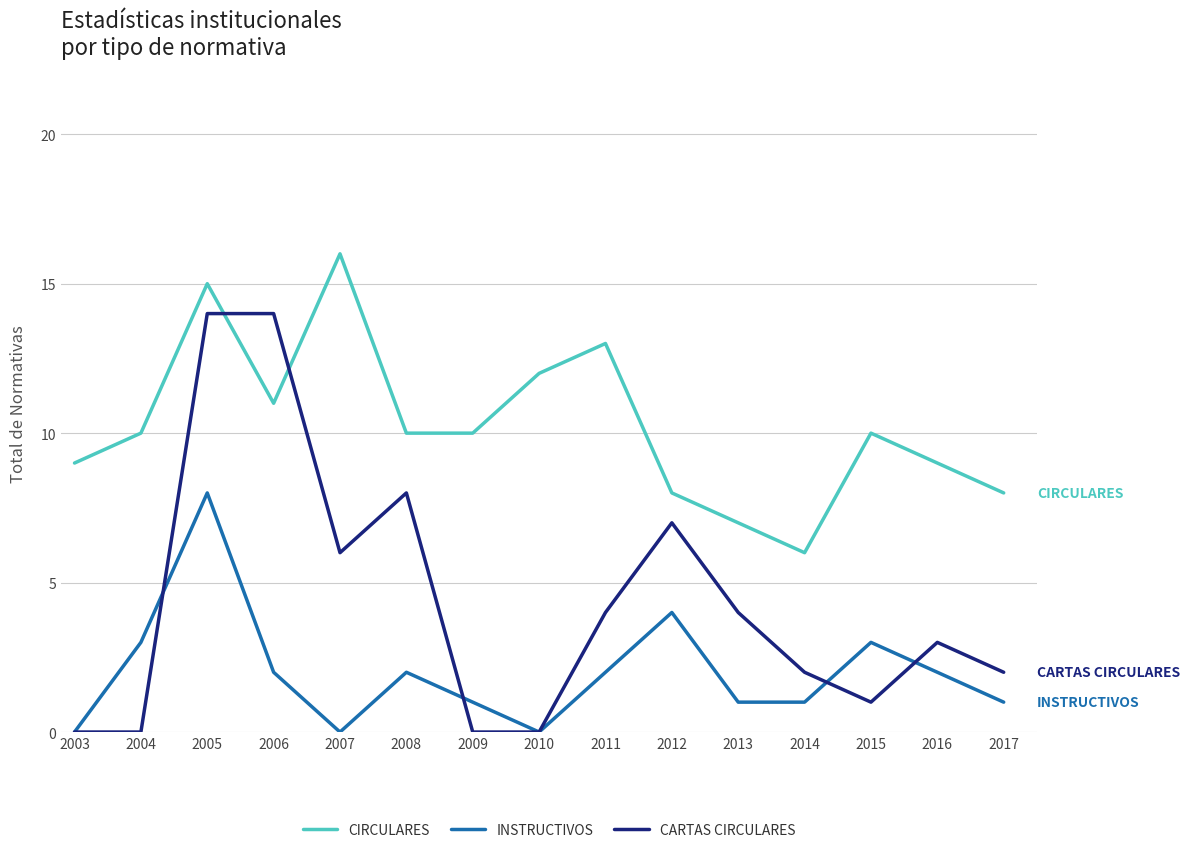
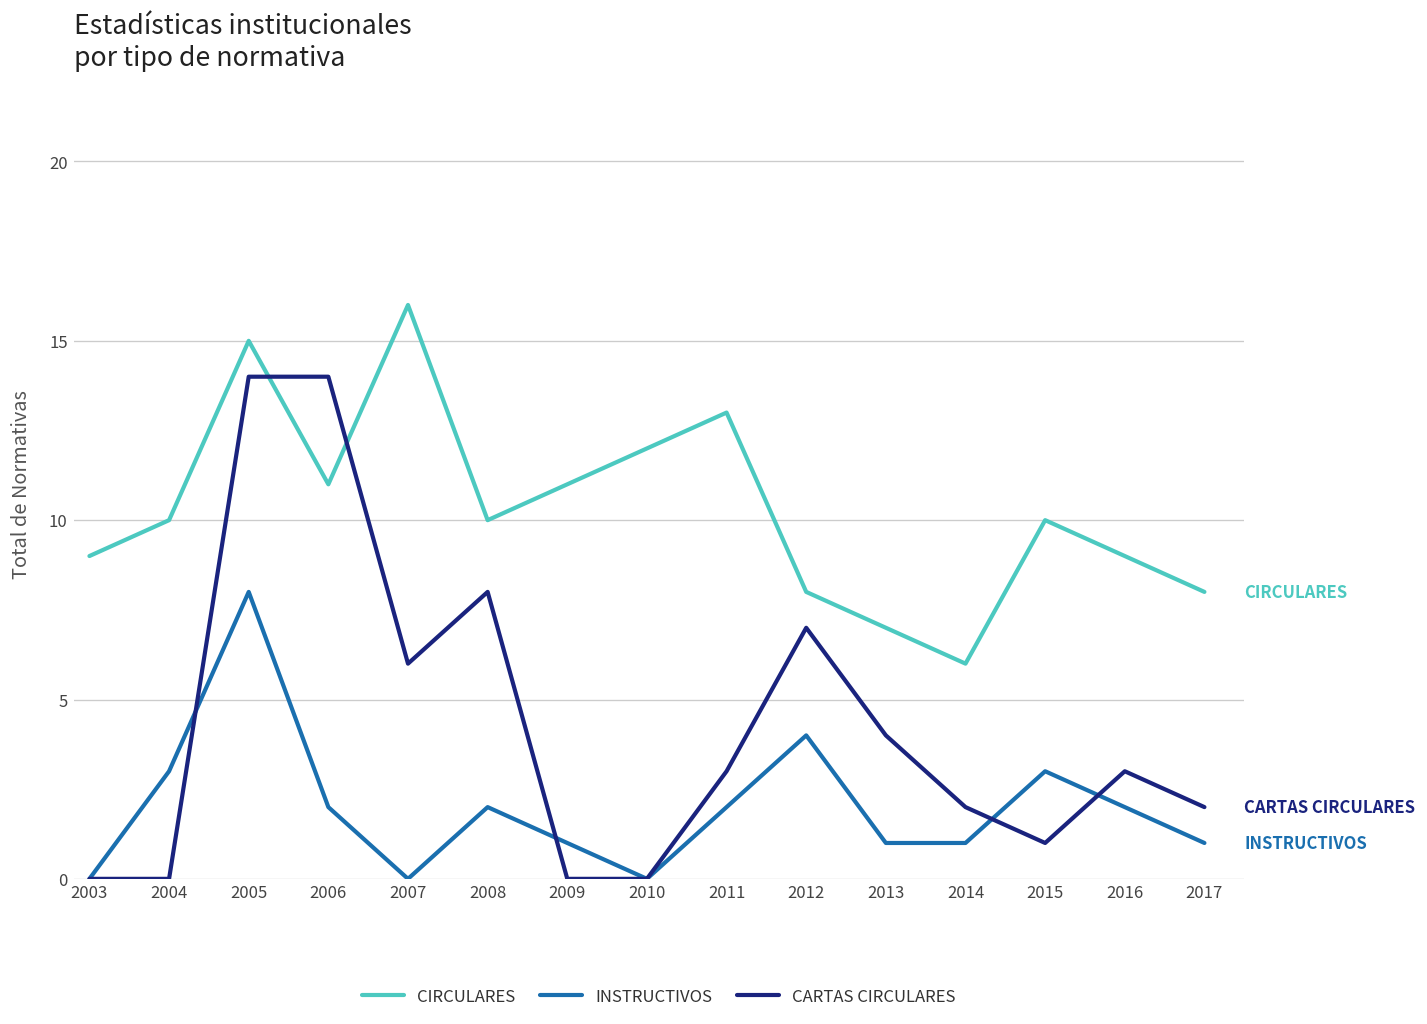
CIRCULARES, 2009: 10 -> 11
CARTAS CIRCULARES, 2011: 4 -> 3
